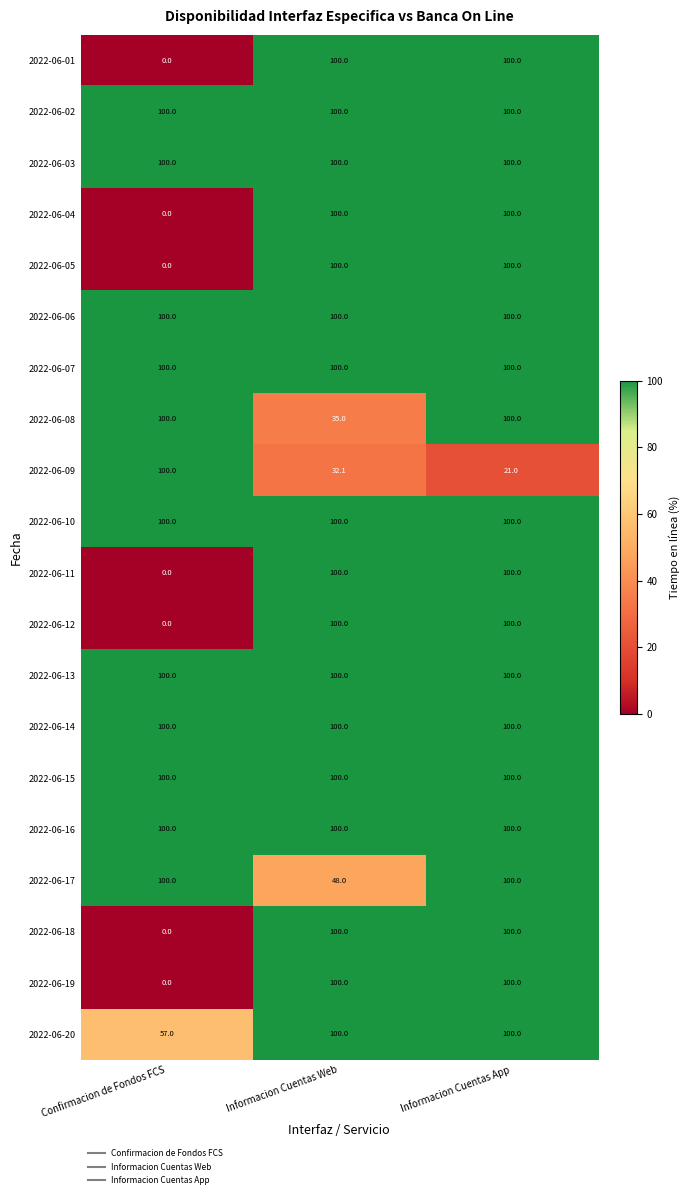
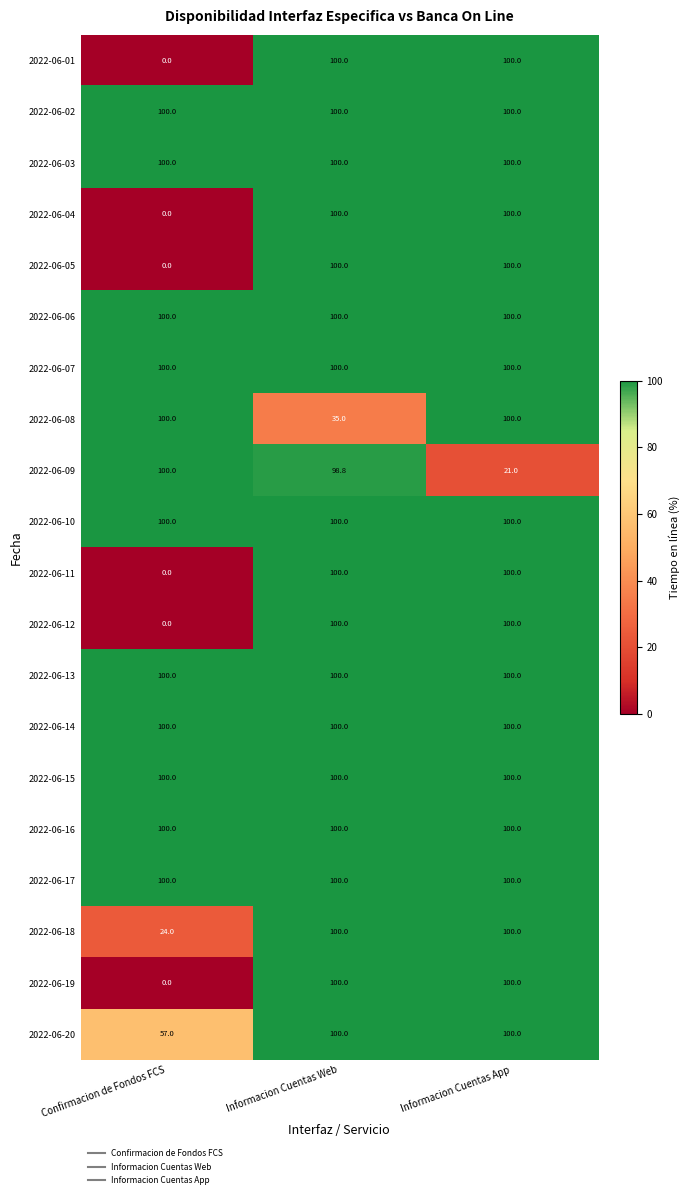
2022-06-09, Informacion Cuentas Web: 32.1 -> 98.8
2022-06-17, Informacion Cuentas Web: 48.0 -> 100.0
2022-06-18, Confirmacion de Fondos FCS: 0.0 -> 24.0
